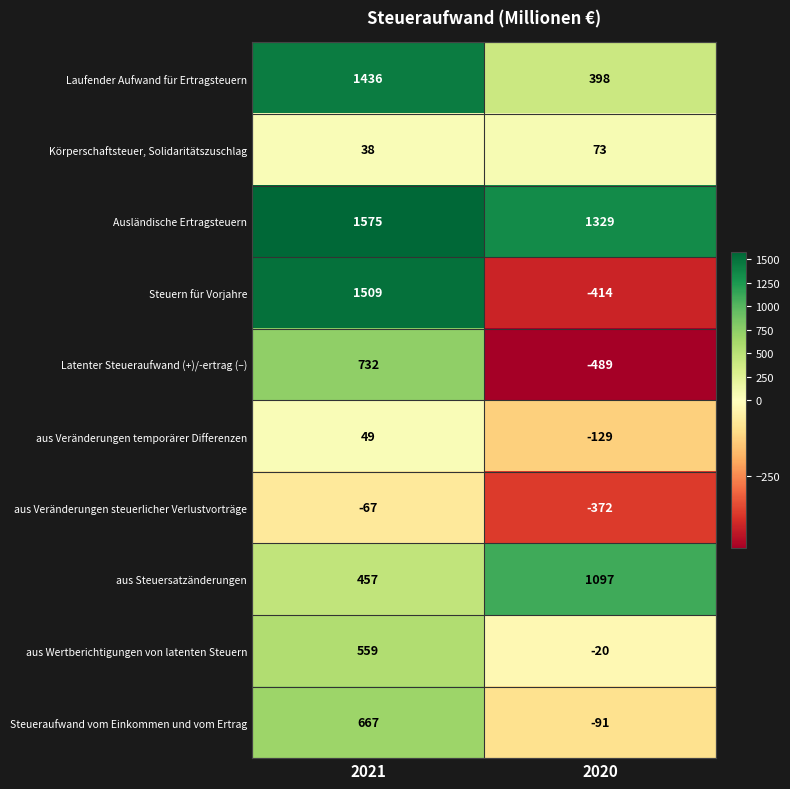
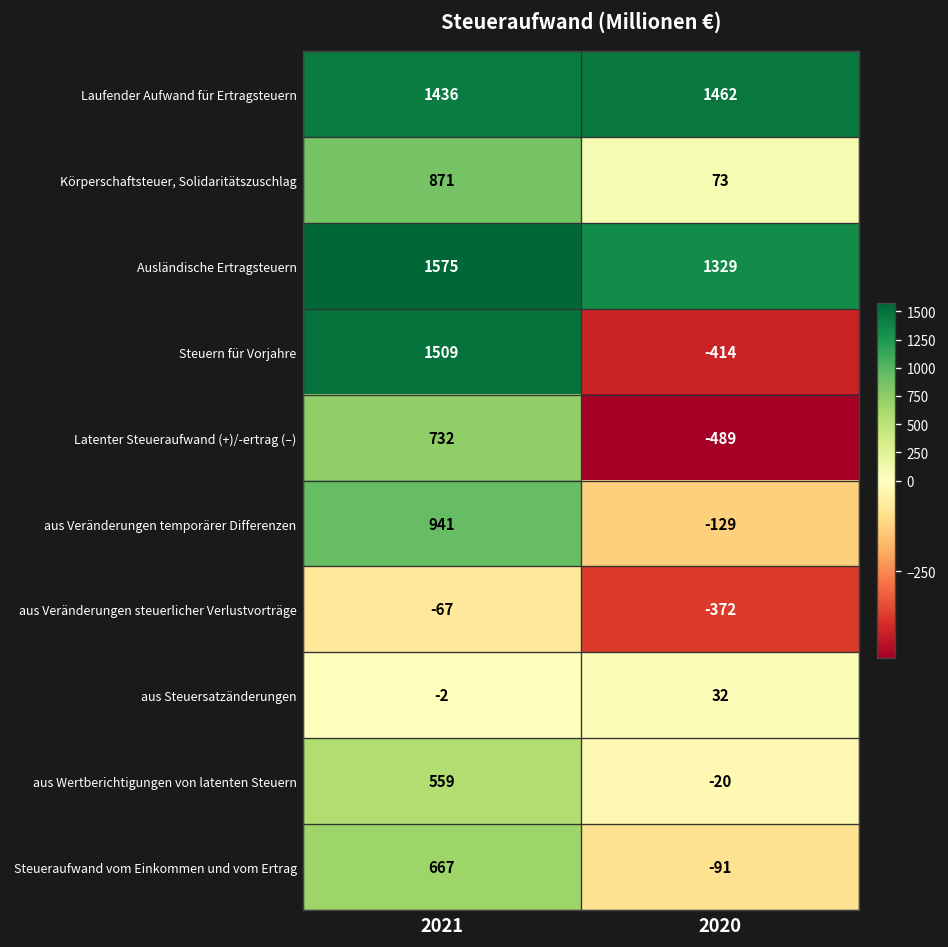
Laufender Aufwand für Ertragsteuern, 2020: 398 -> 1462
Körperschaftsteuer, Solidaritätszuschlag, 2021: 38 -> 871
aus Veränderungen temporärer Differenzen, 2021: 49 -> 941
aus Steuersatzänderungen, 2021: 457 -> -2
aus Steuersatzänderungen, 2020: 1097 -> 32
